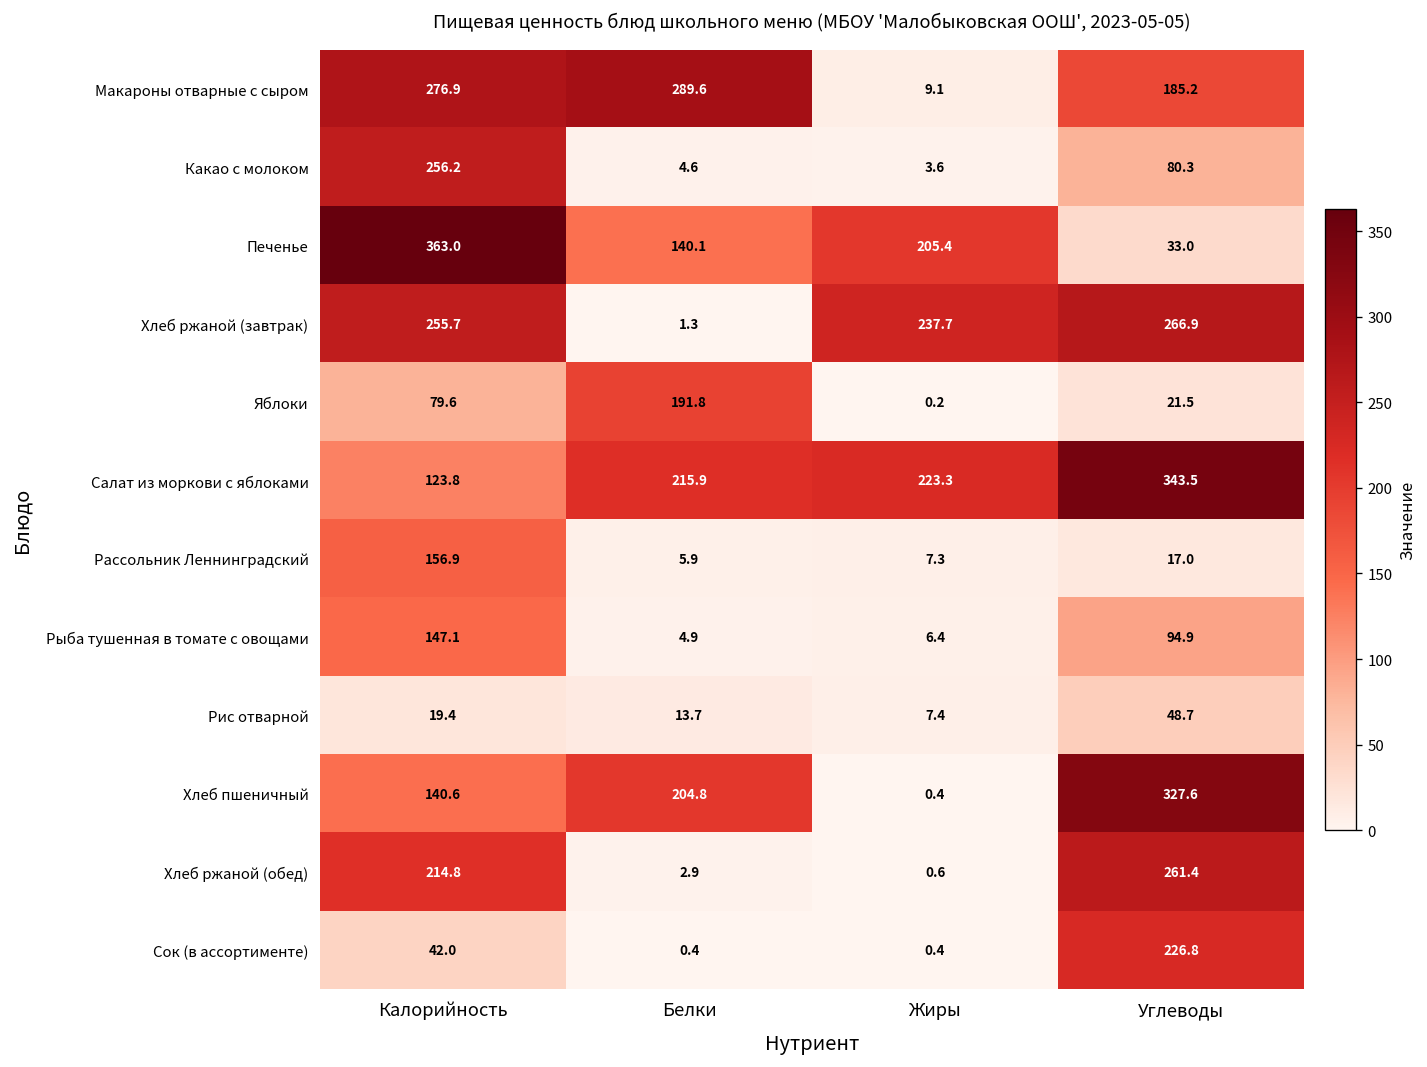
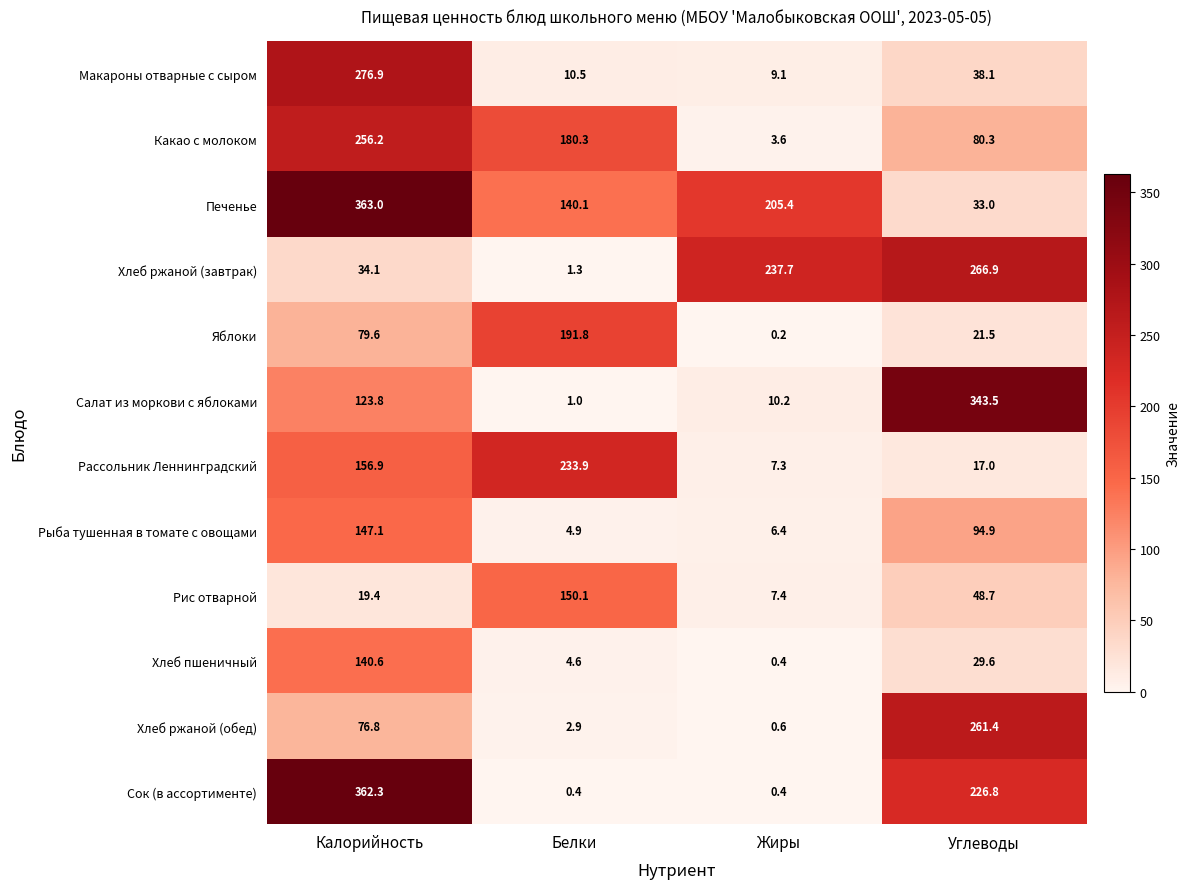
Макароны отварные с сыром, Белки: 289.6 -> 10.5
Макароны отварные с сыром, Углеводы: 185.2 -> 38.1
Какао с молоком, Белки: 4.6 -> 180.3
Хлеб ржаной (завтрак), Калорийность: 255.7 -> 34.1
Салат из моркови с яблоками, Белки: 215.9 -> 1.0
Салат из моркови с яблоками, Жиры: 223.3 -> 10.2
Рассольник Леннинградский, Белки: 5.9 -> 233.9
Рис отварной, Белки: 13.7 -> 150.1
Хлеб пшеничный, Белки: 204.8 -> 4.6
Хлеб пшеничный, Углеводы: 327.6 -> 29.6
Хлеб ржаной (обед), Калорийность: 214.8 -> 76.8
Сок (в ассортименте), Калорийность: 42.0 -> 362.3
